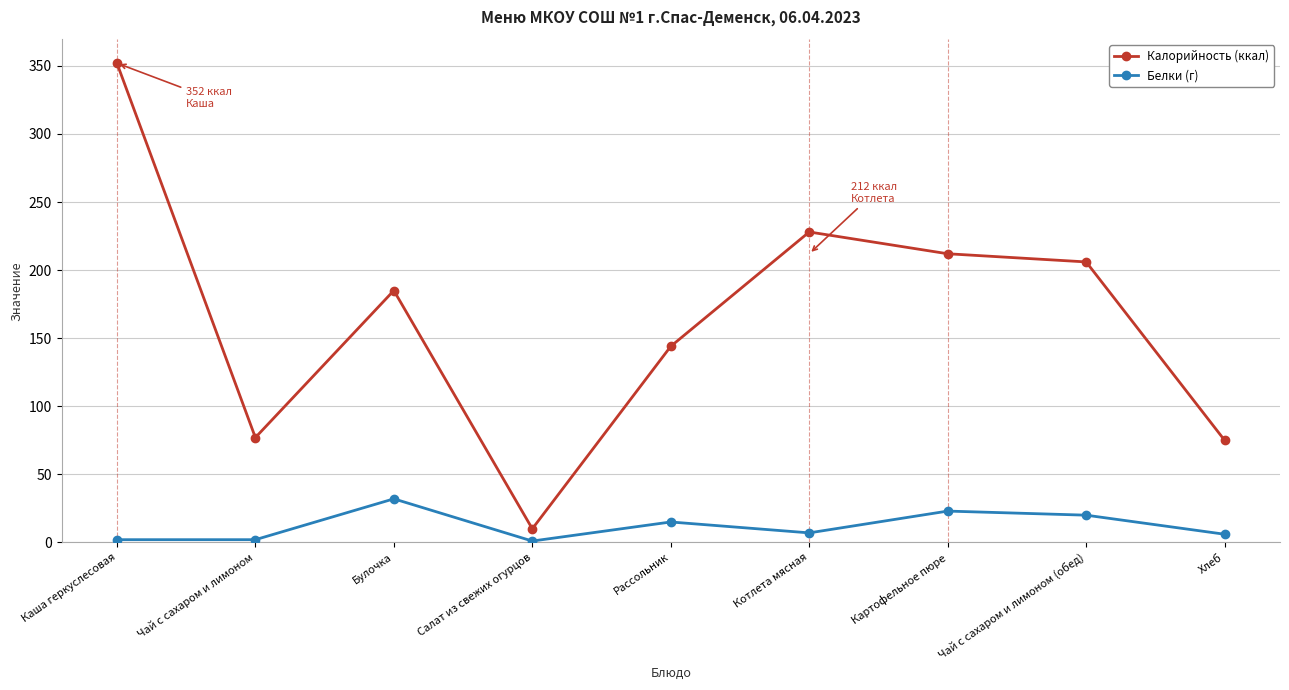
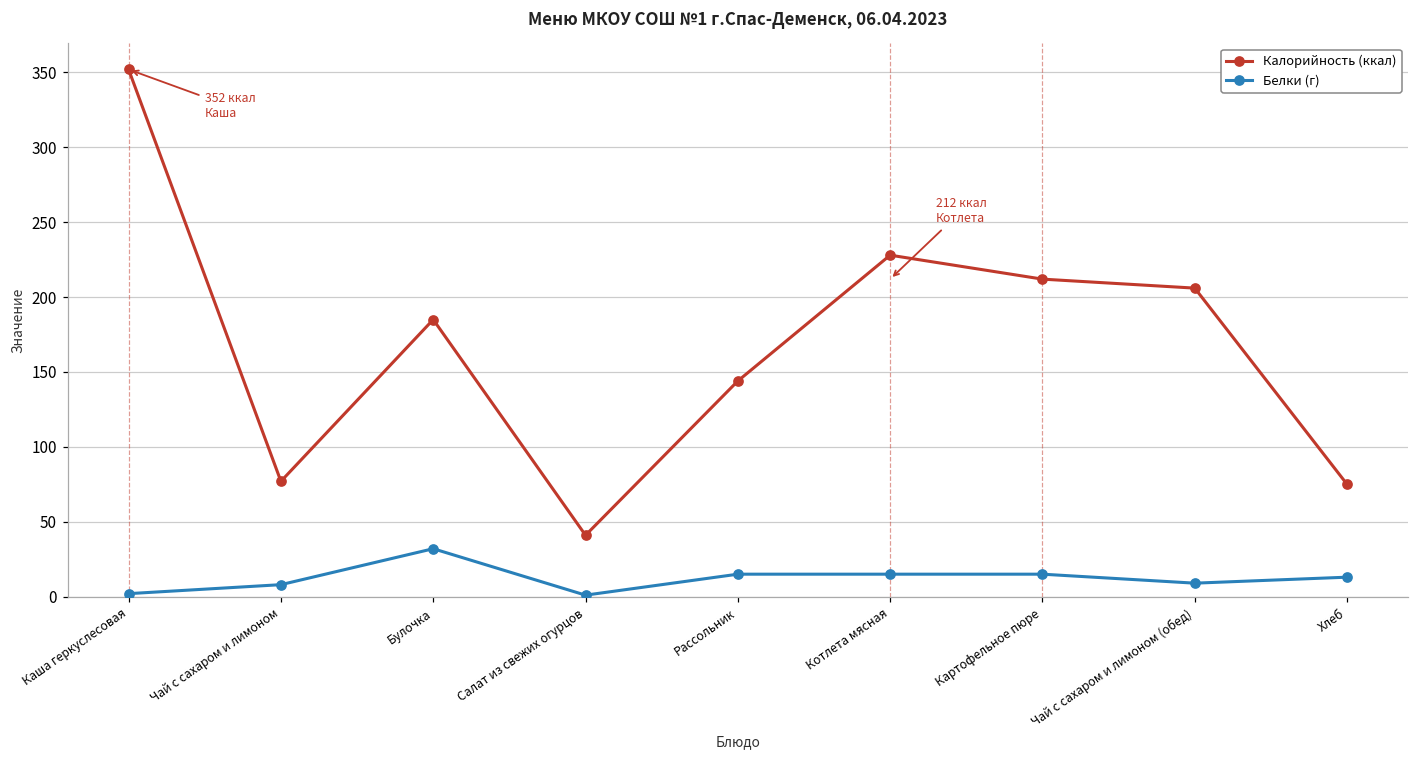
Белки (г), Чай с сахаром и лимоном: 2 -> 8
Калорийность (ккал), Салат из свежих огурцов: 10 -> 41
Белки (г), Котлета мясная: 7 -> 15
Белки (г), Картофельное пюре: 23 -> 15
Белки (г), Чай с сахаром и лимоном (обед): 20 -> 9
Белки (г), Хлеб: 6 -> 13
